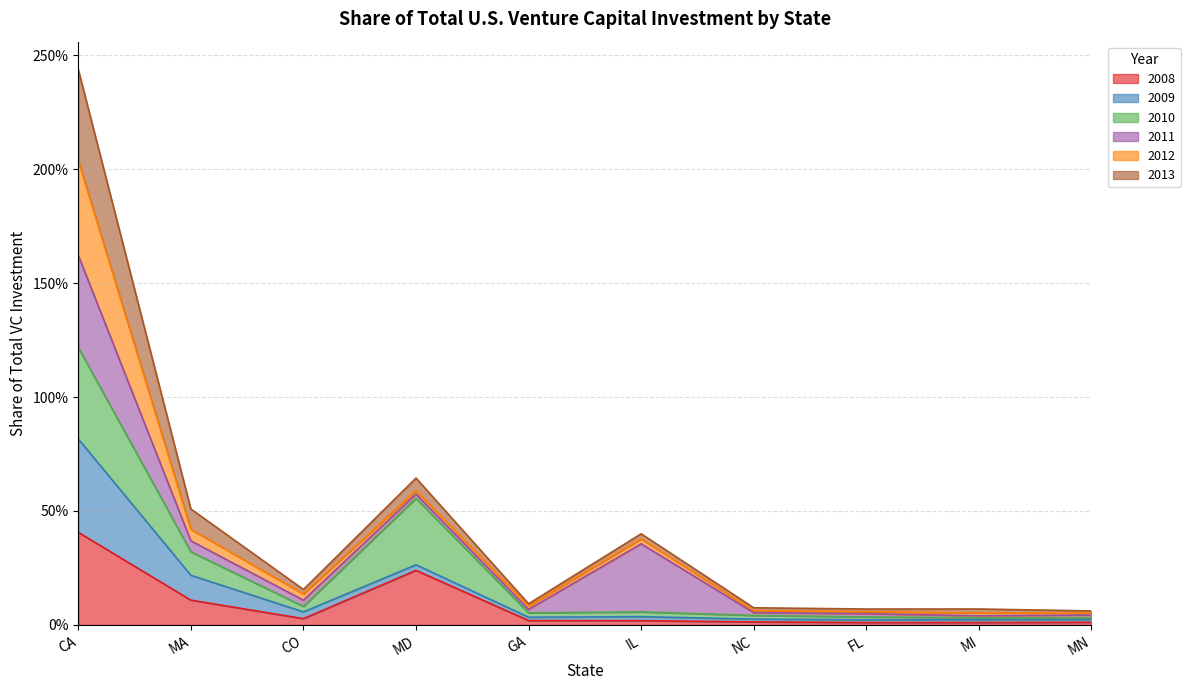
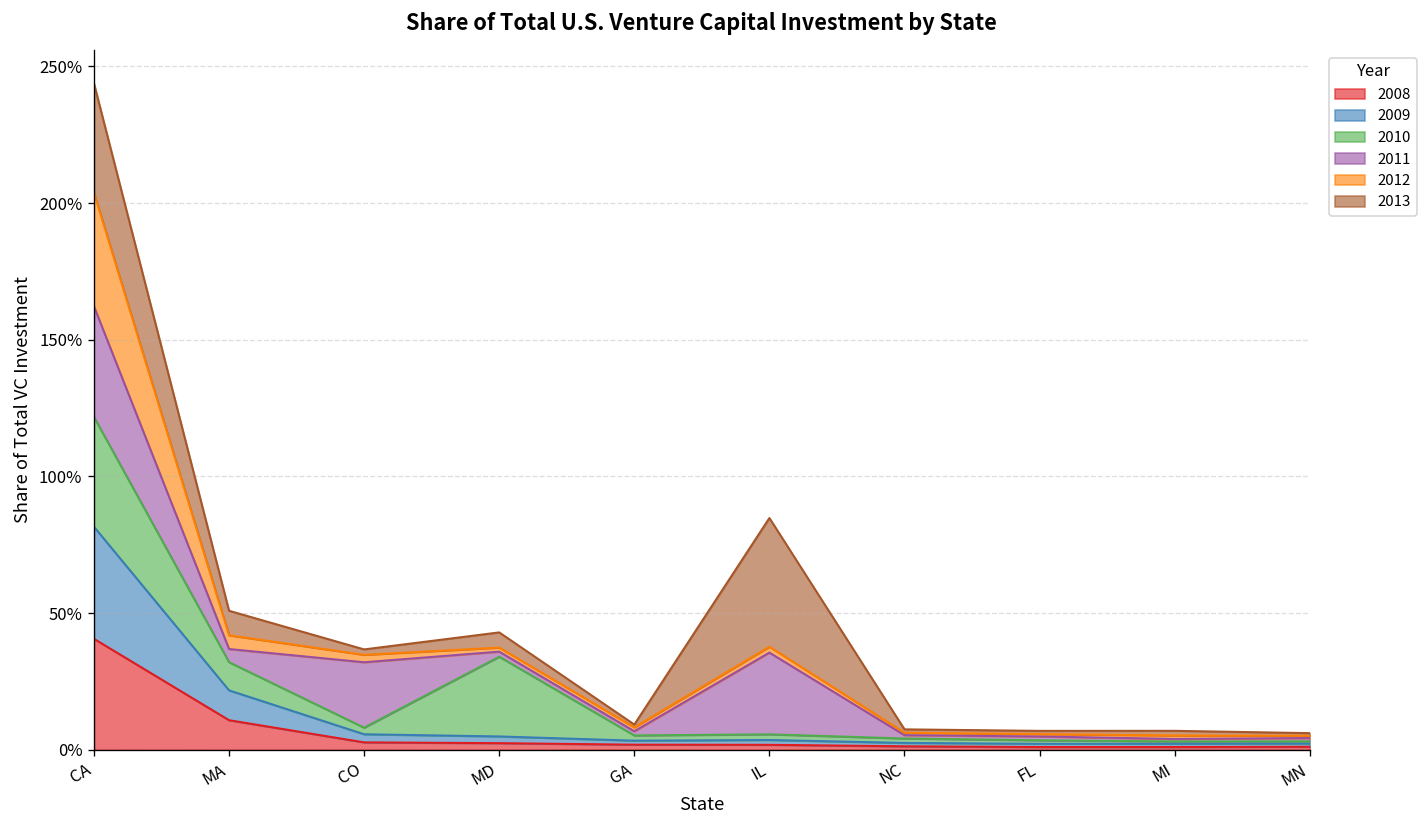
2011, CO: 3% -> 24%
2008, MD: 24% -> 2%
2013, IL: 2% -> 47%
